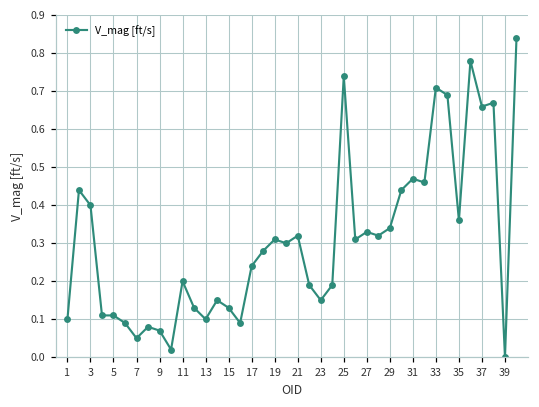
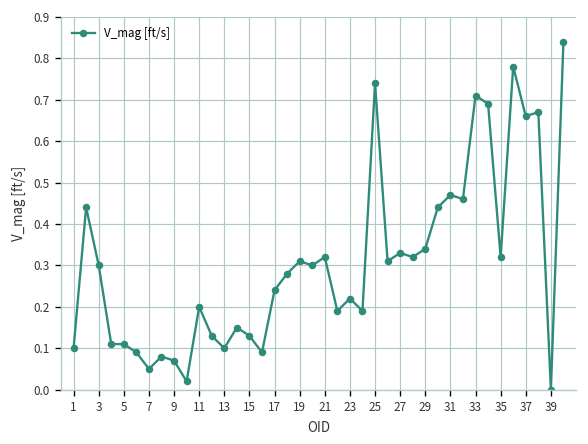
3: 0.4 -> 0.3
23: 0.15 -> 0.22
35: 0.36 -> 0.32
